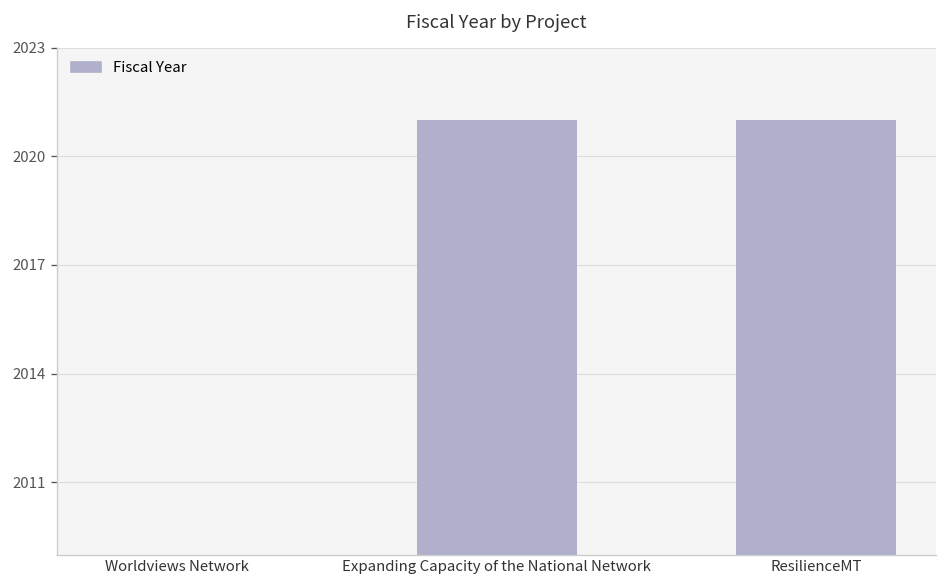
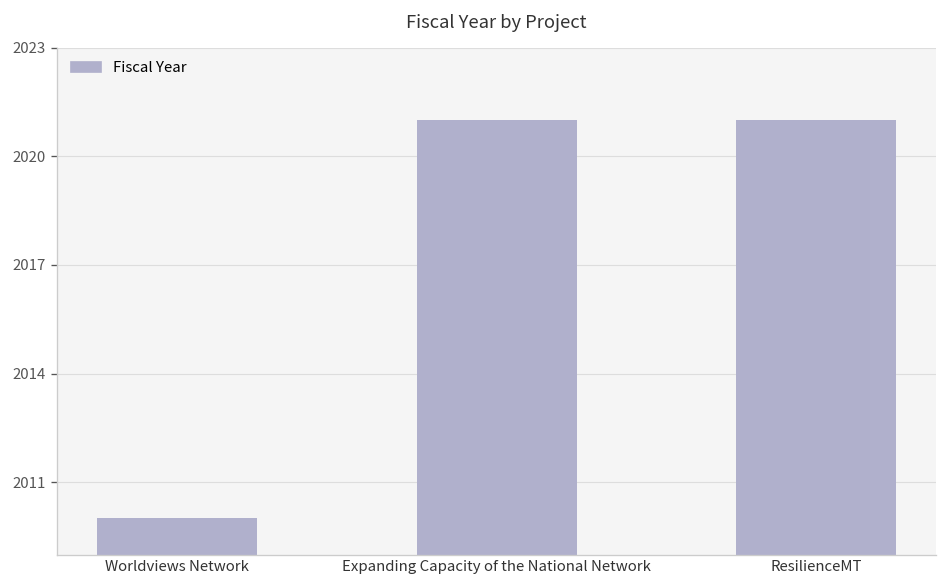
Worldviews Network: 2009 -> 2010
